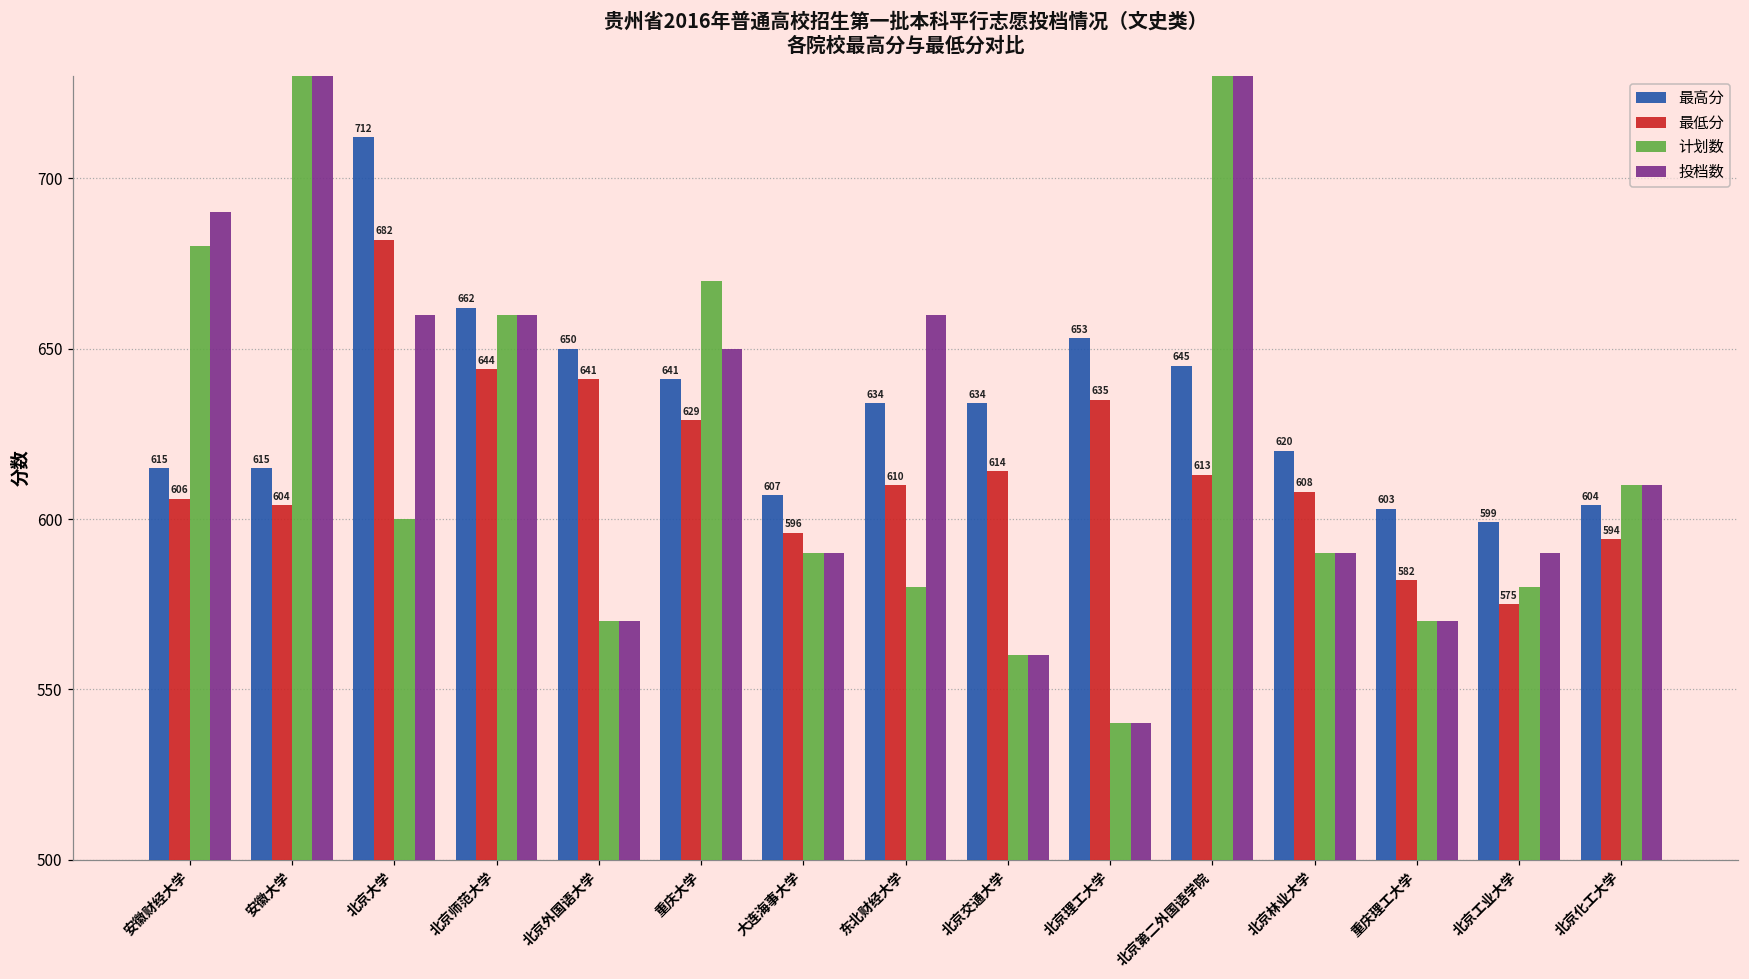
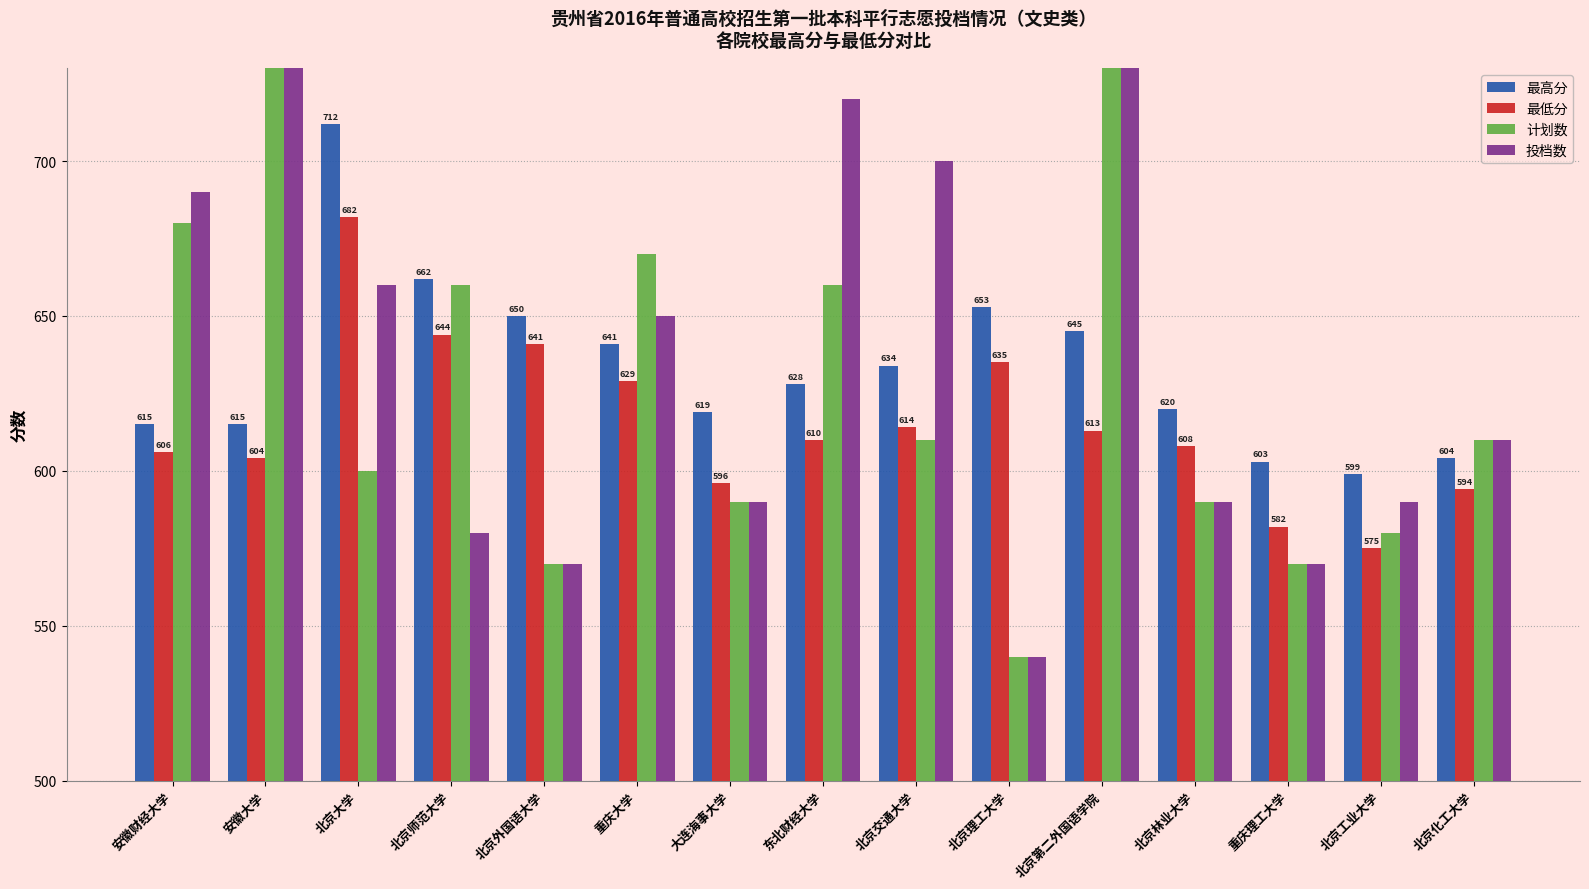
投档数, 北京师范大学: 660 -> 580
最高分, 大连海事大学: 607 -> 619
最高分, 东北财经大学: 634 -> 628
计划数, 东北财经大学: 580 -> 660
投档数, 东北财经大学: 660 -> 720
计划数, 北京交通大学: 560 -> 610
投档数, 北京交通大学: 560 -> 700
